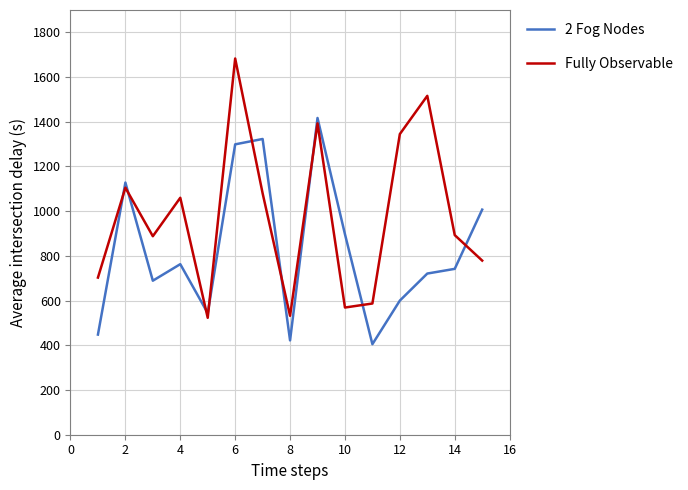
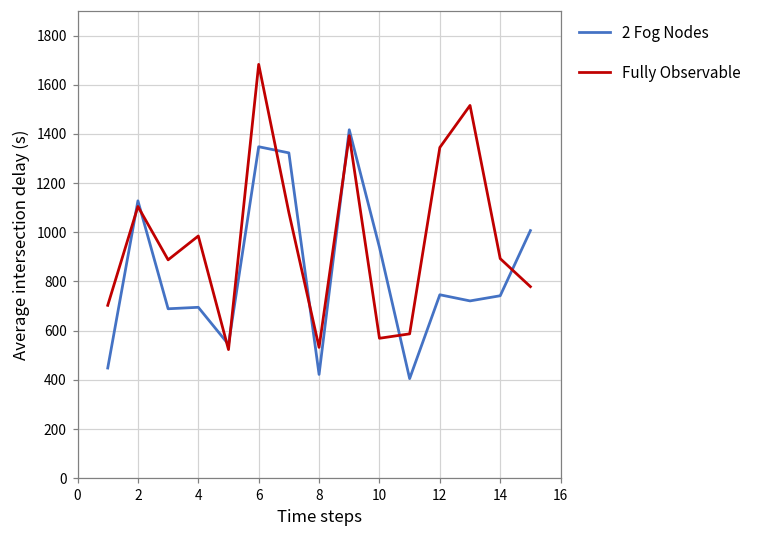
2 Fog Nodes, 4: 760 -> 700
Fully Observable, 4: 1060 -> 990
2 Fog Nodes, 6: 1300 -> 1350
2 Fog Nodes, 10: 900 -> 940
2 Fog Nodes, 12: 600 -> 750
